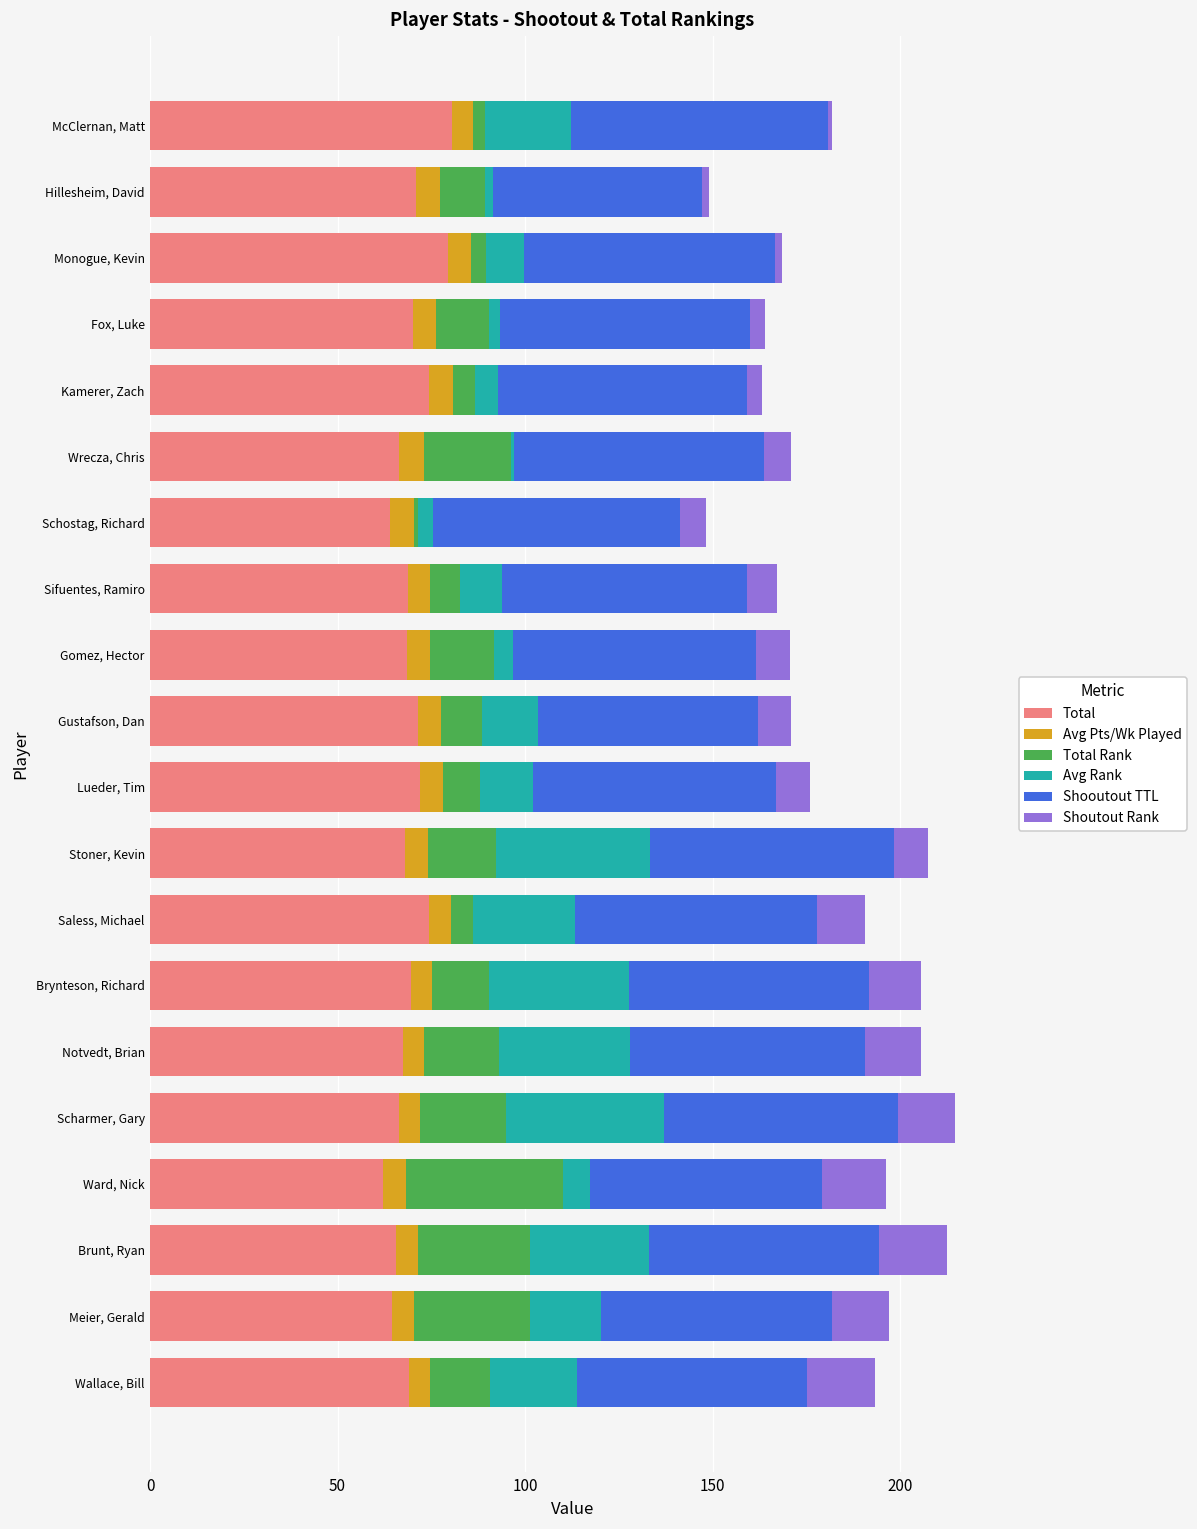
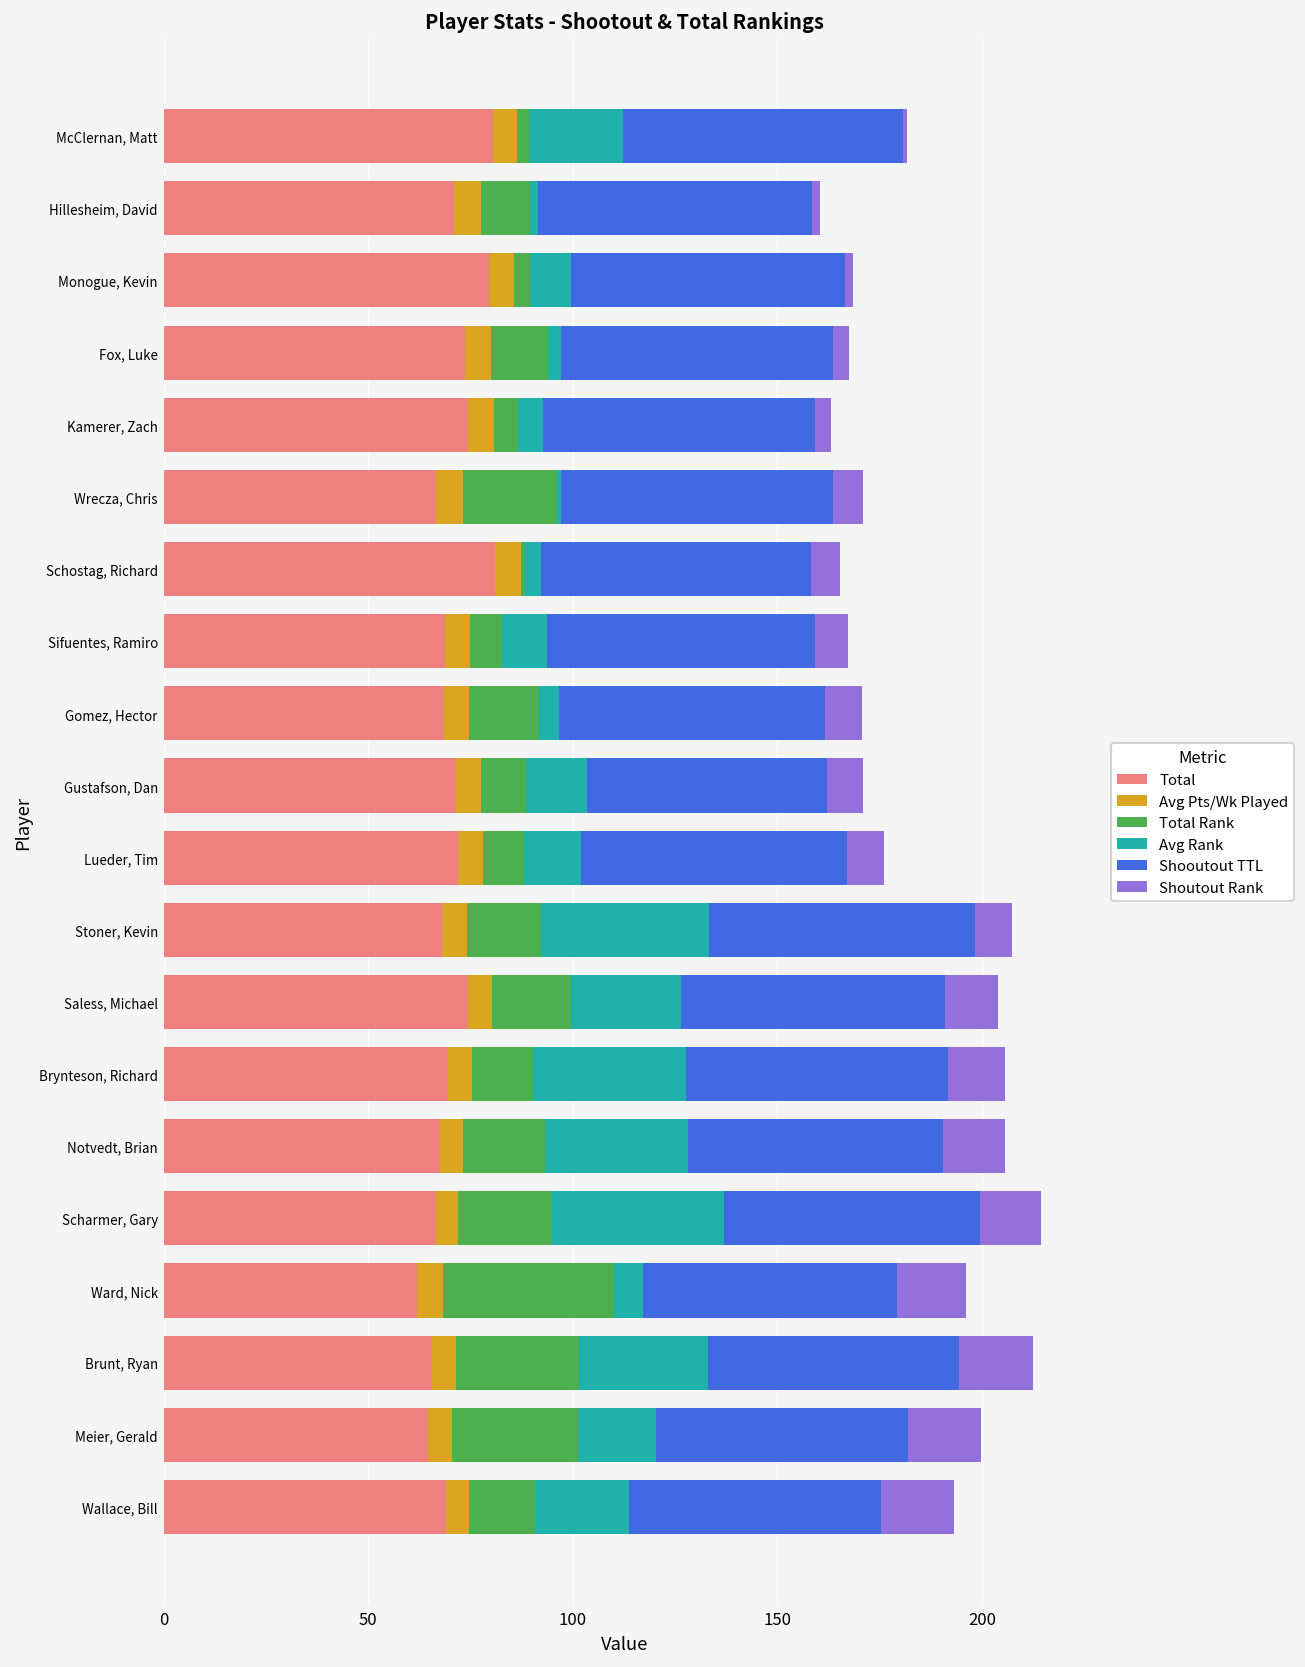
Shooutout TTL, Hillesheim, David: 56 -> 67
Total, Fox, Luke: 70 -> 74
Total, Schostag, Richard: 64 -> 81
Total Rank, Saless, Michael: 6 -> 19
Shoutout Rank, Meier, Gerald: 15 -> 18
